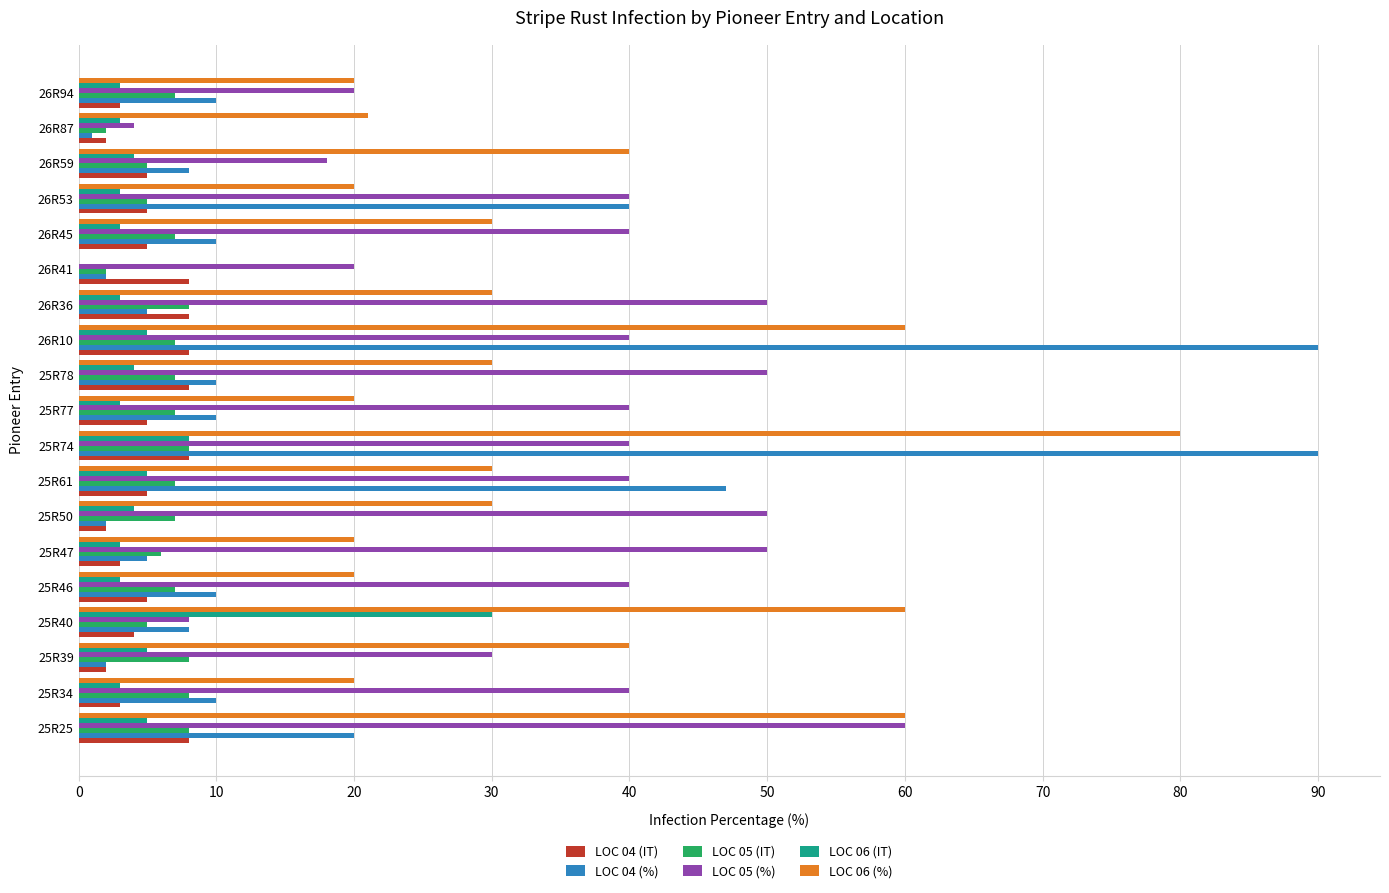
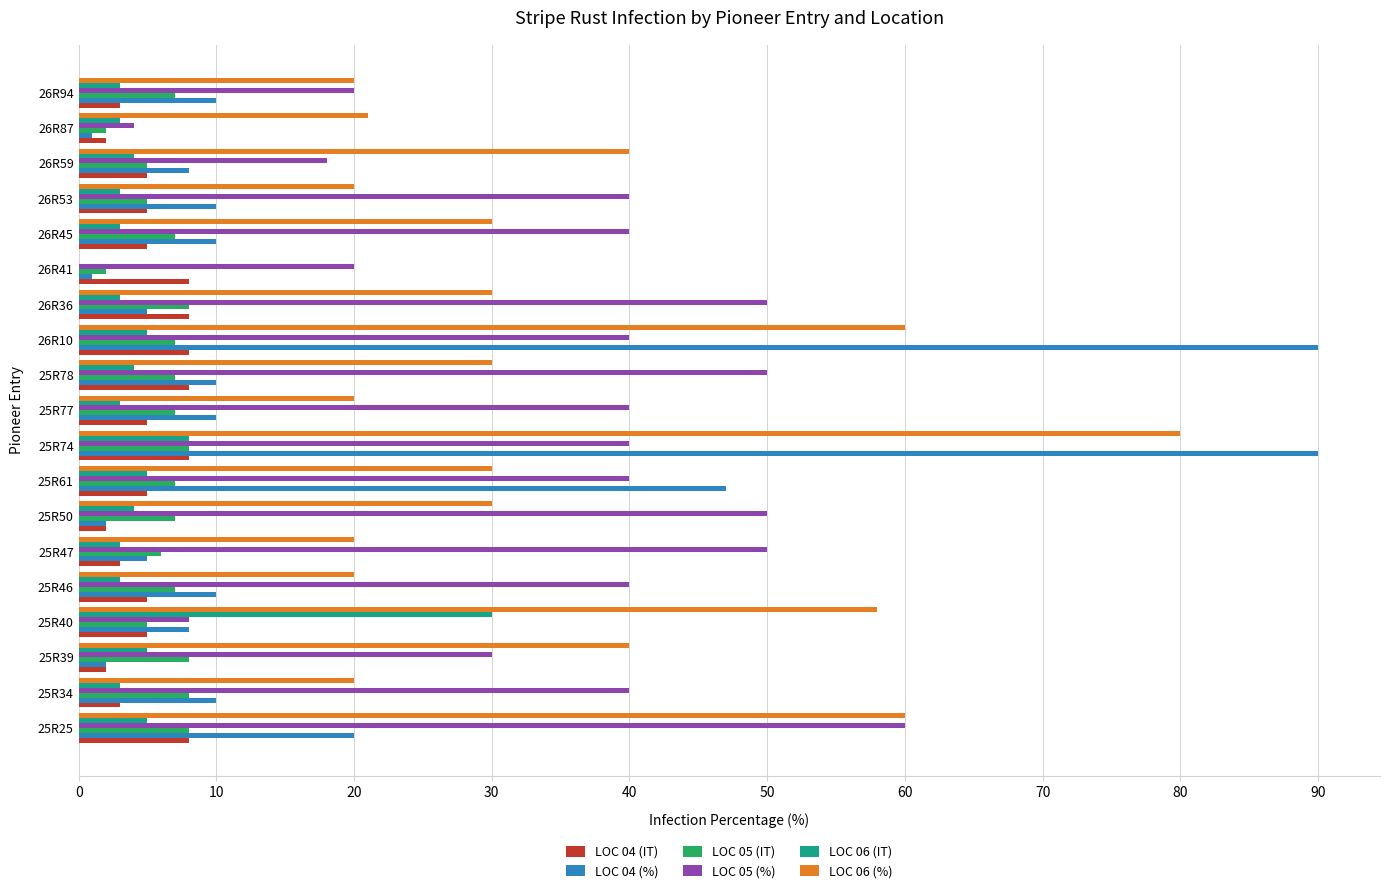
LOC 04 (%), 26R53: 40 -> 10
LOC 04 (%), 26R41: 2 -> 1
LOC 06 (%), 25R40: 60 -> 58
LOC 04 (IT), 25R40: 4 -> 5
